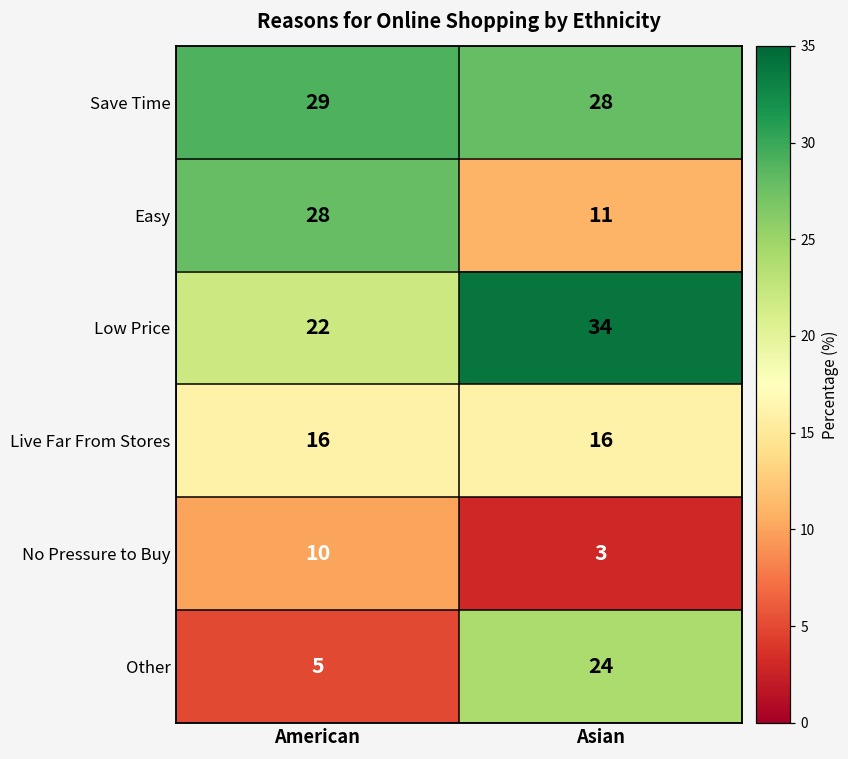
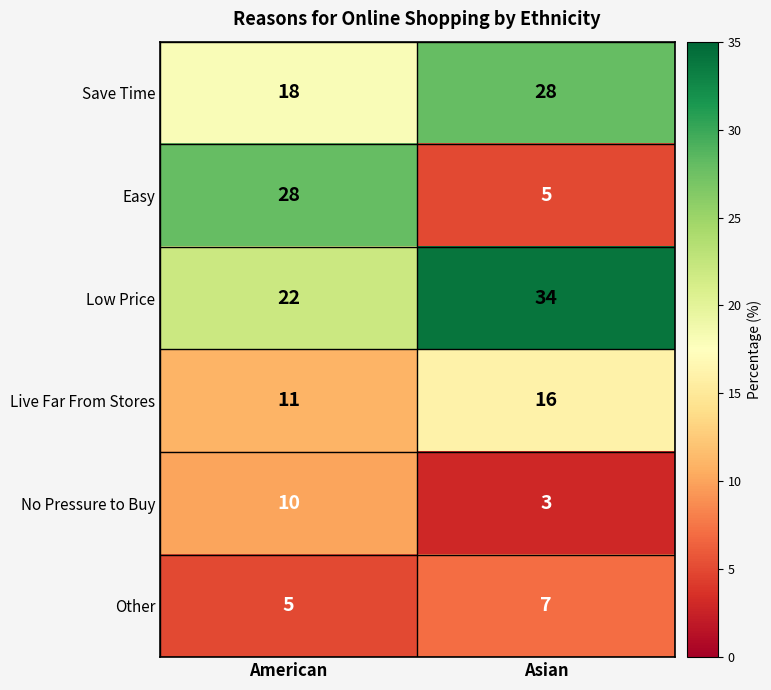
Save Time, American: 29 -> 18
Easy, Asian: 11 -> 5
Live Far From Stores, American: 16 -> 11
Other, Asian: 24 -> 7
